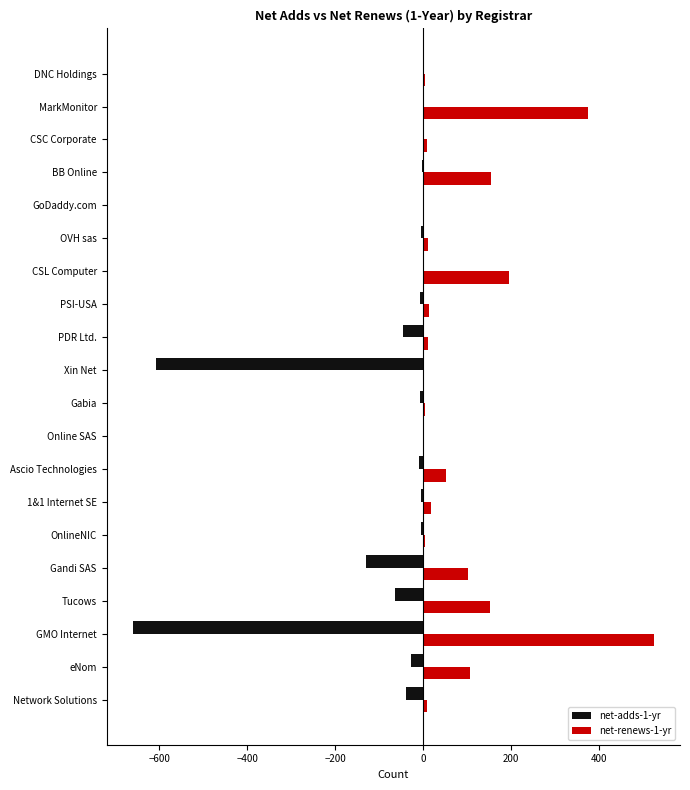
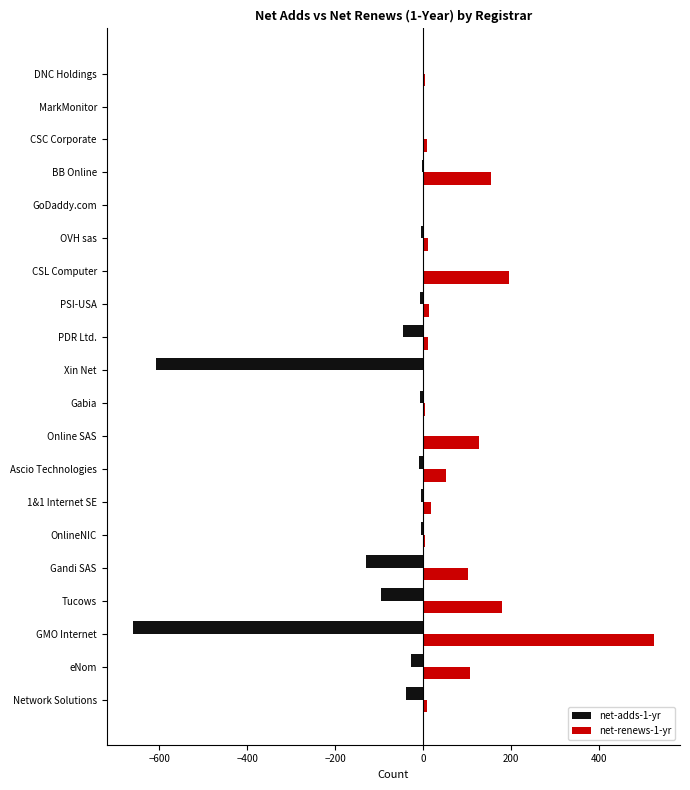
net-renews-1-yr, MarkMonitor: 380 -> 0
net-renews-1-yr, Online SAS: 0 -> 130
net-adds-1-yr, Tucows: -60 -> -100
net-renews-1-yr, Tucows: 150 -> 180
